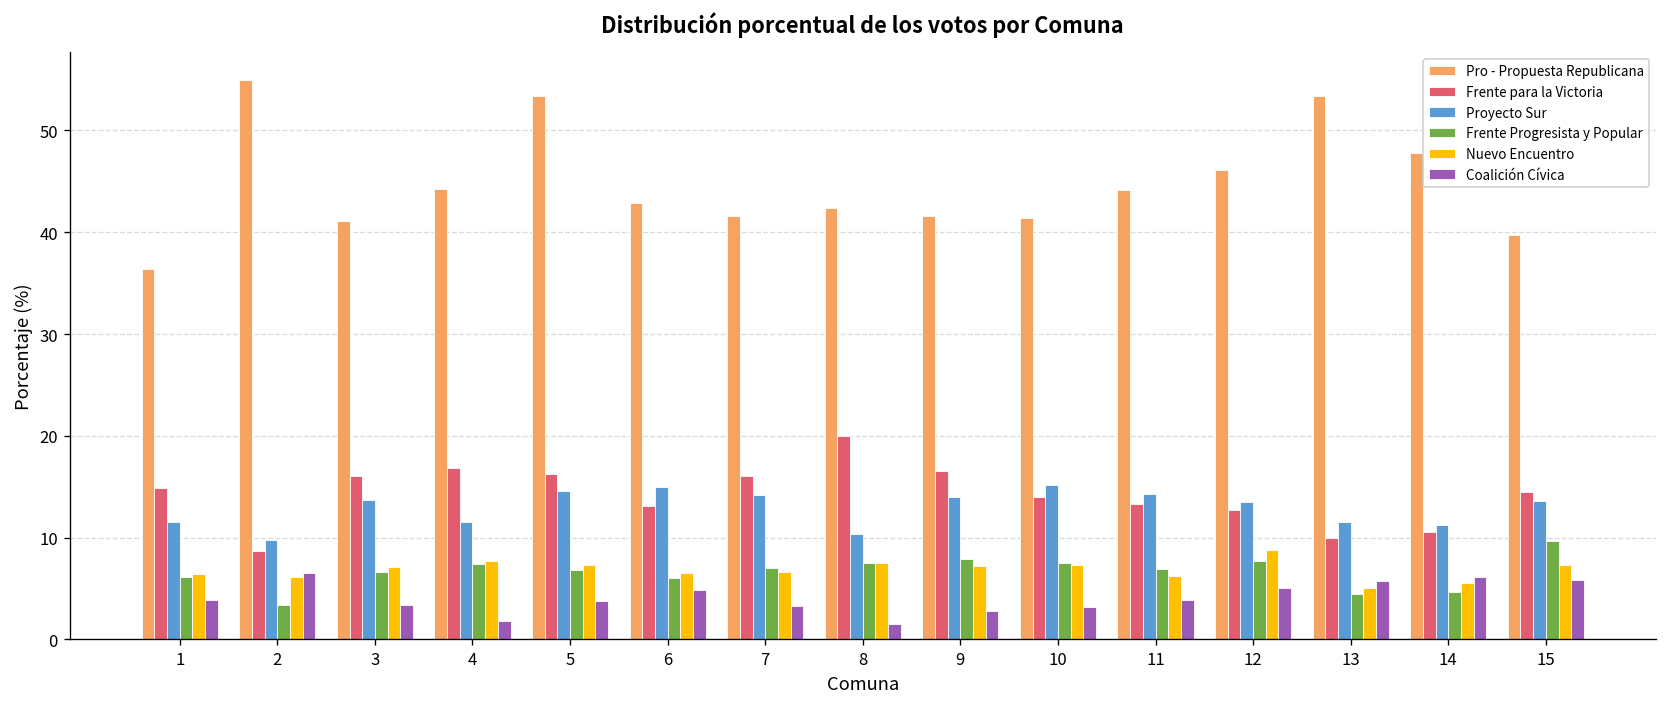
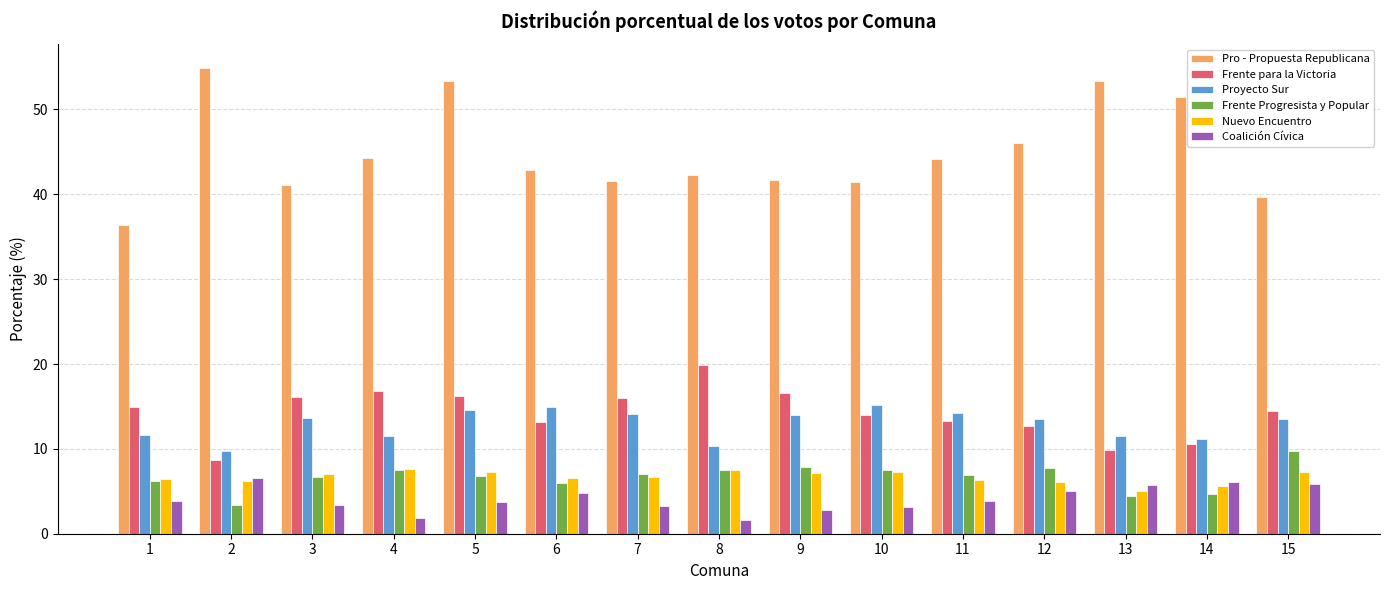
Nuevo Encuentro, 12: 9 -> 6
Pro - Propuesta Republicana, 14: 48 -> 51
